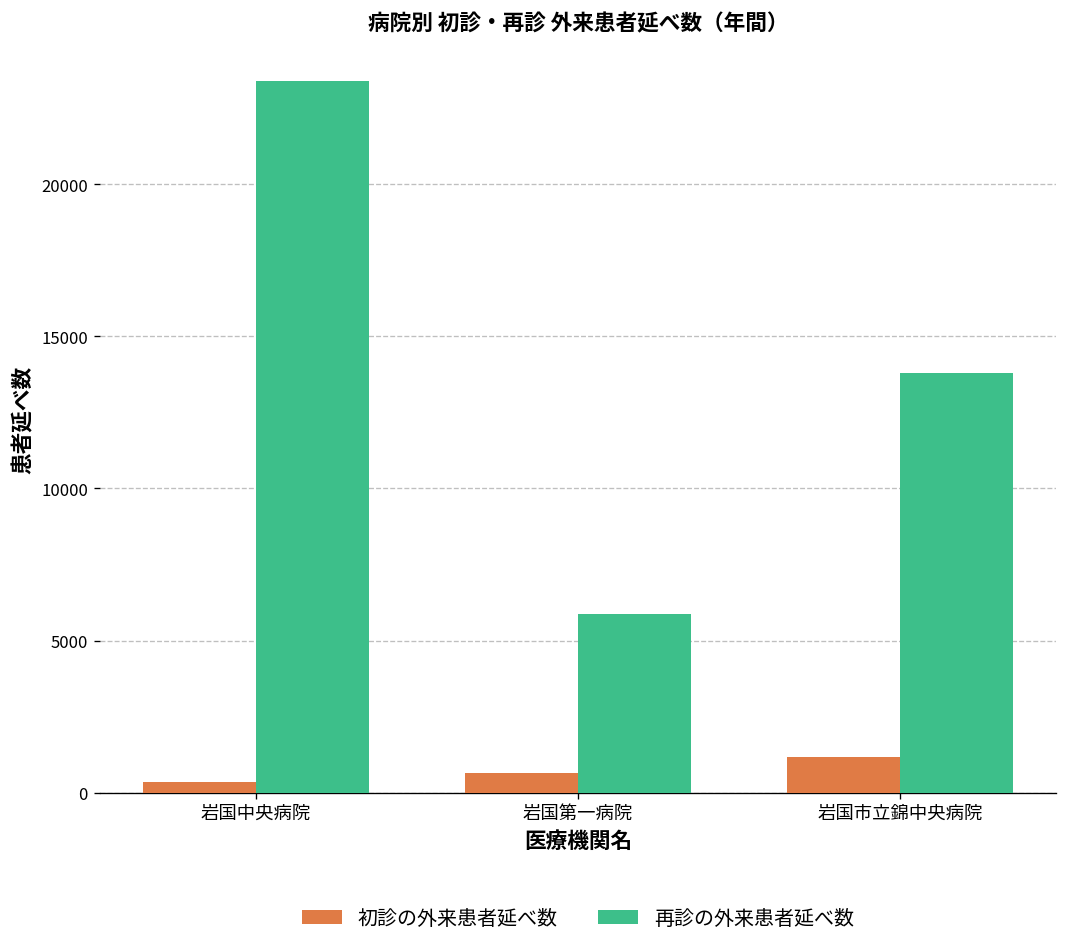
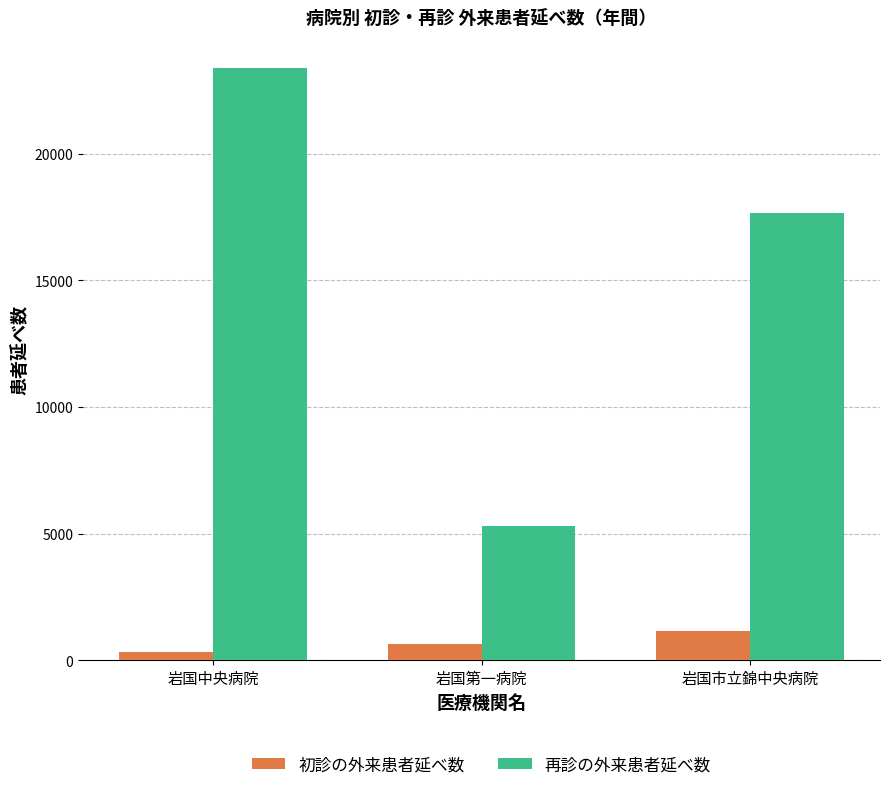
再診の外来患者延べ数, 岩国第一病院: 5900 -> 5300
再診の外来患者延べ数, 岩国市立錦中央病院: 13800 -> 17700
